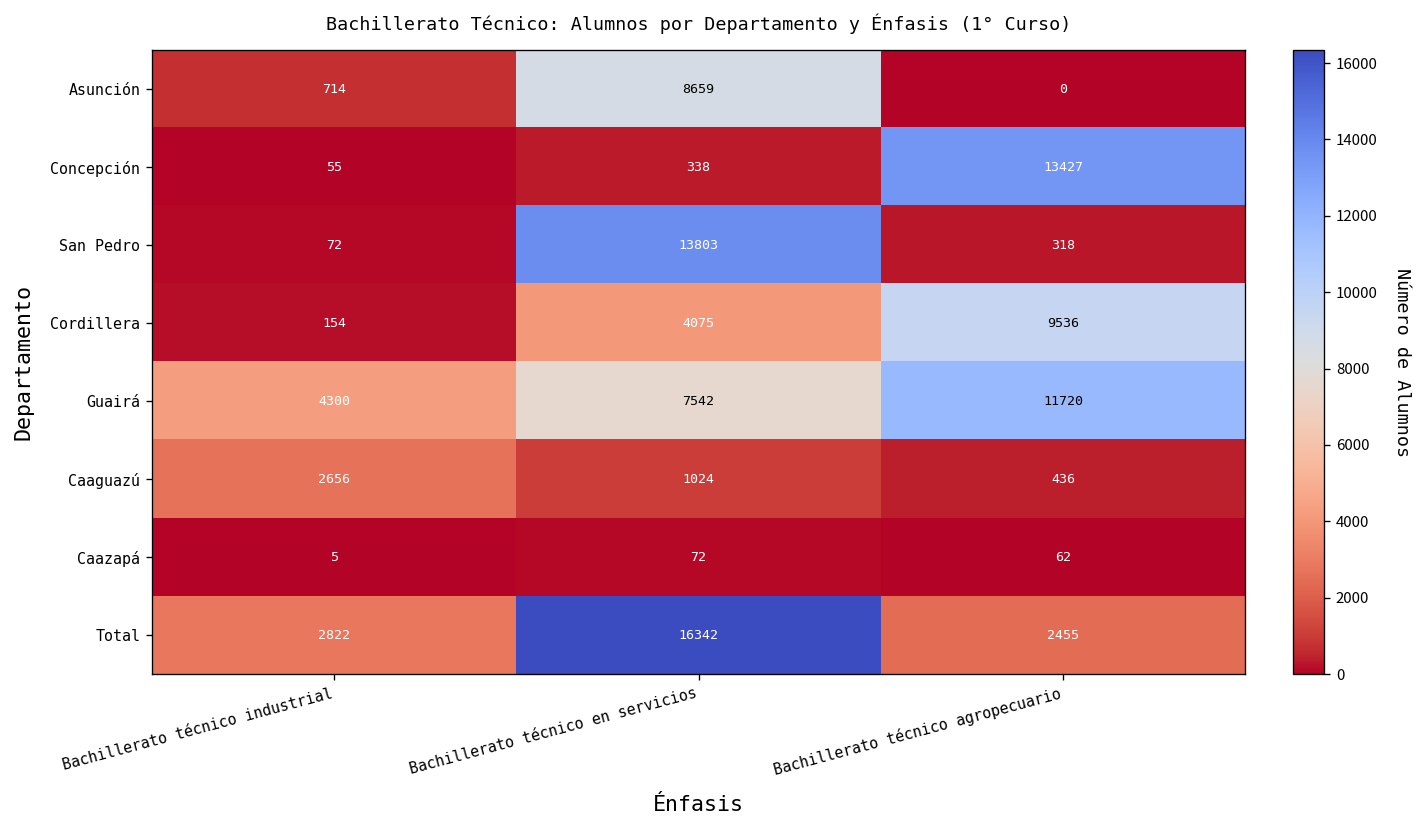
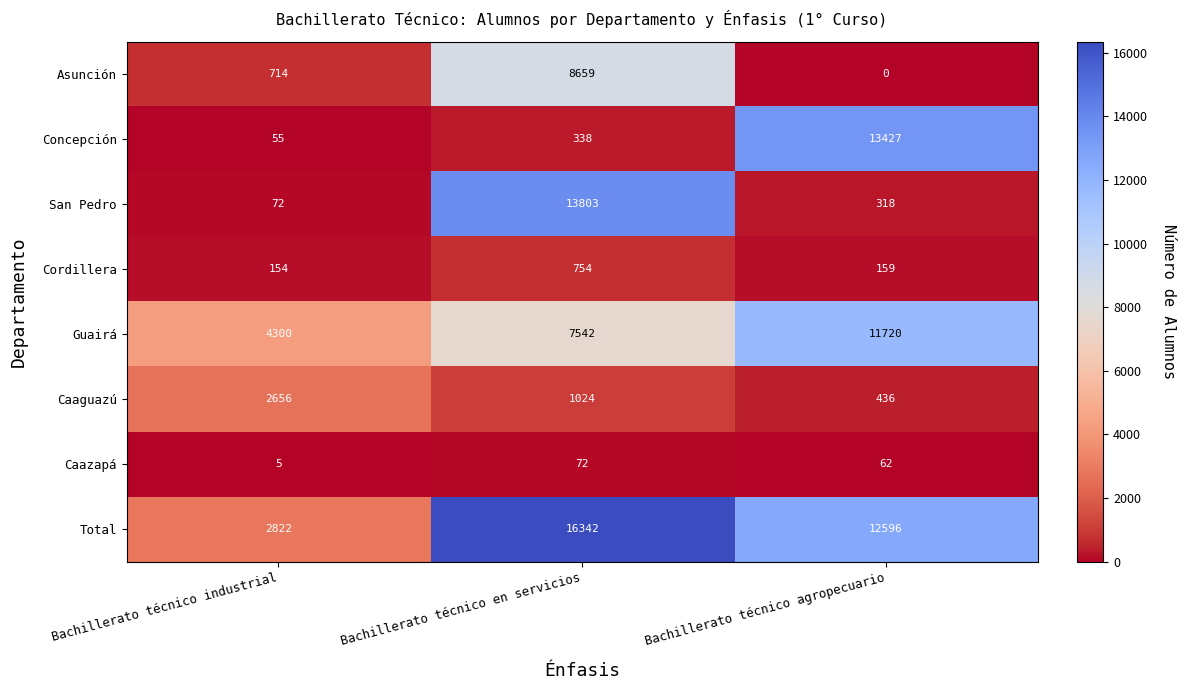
Cordillera, Bachillerato técnico en servicios: 4075 -> 754
Cordillera, Bachillerato técnico agropecuario: 9536 -> 159
Total, Bachillerato técnico agropecuario: 2455 -> 12596
